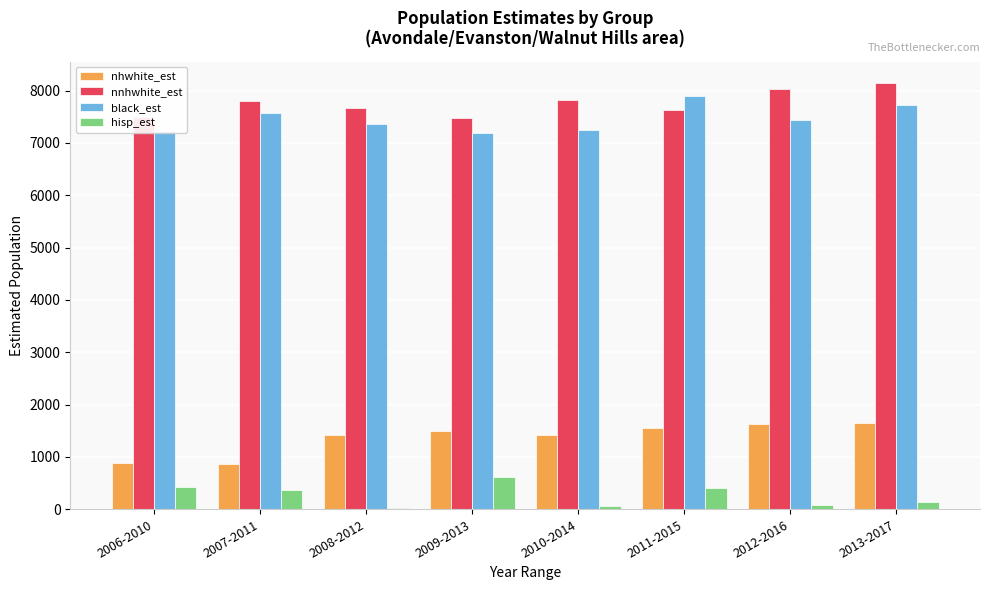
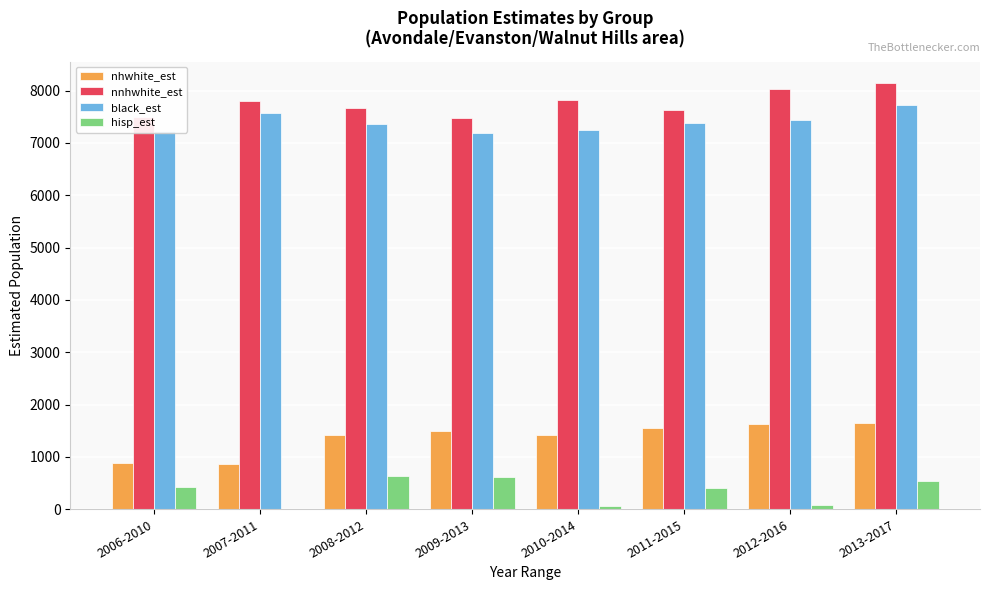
hisp_est, 2007-2011: 400 -> 0
hisp_est, 2008-2012: 0 -> 600
black_est, 2011-2015: 7900 -> 7400
hisp_est, 2013-2017: 100 -> 500
